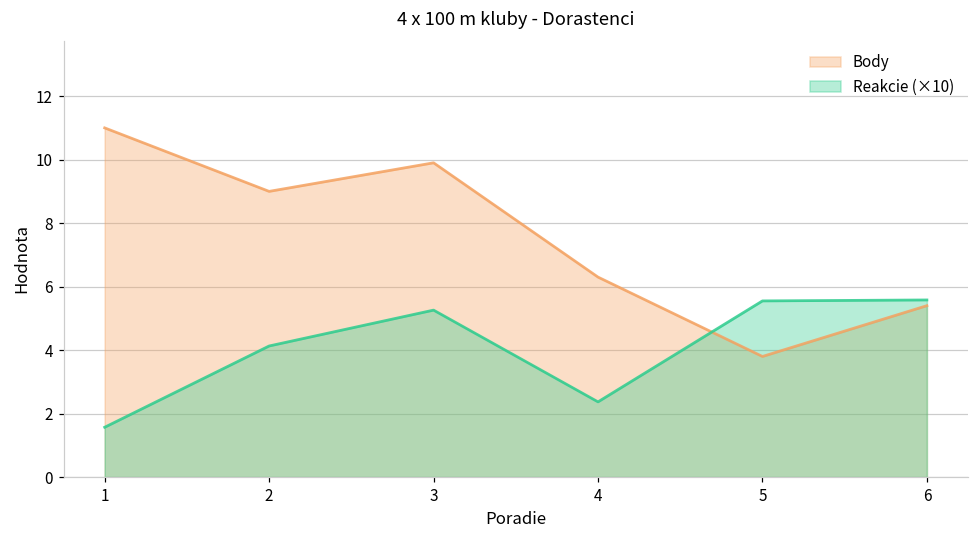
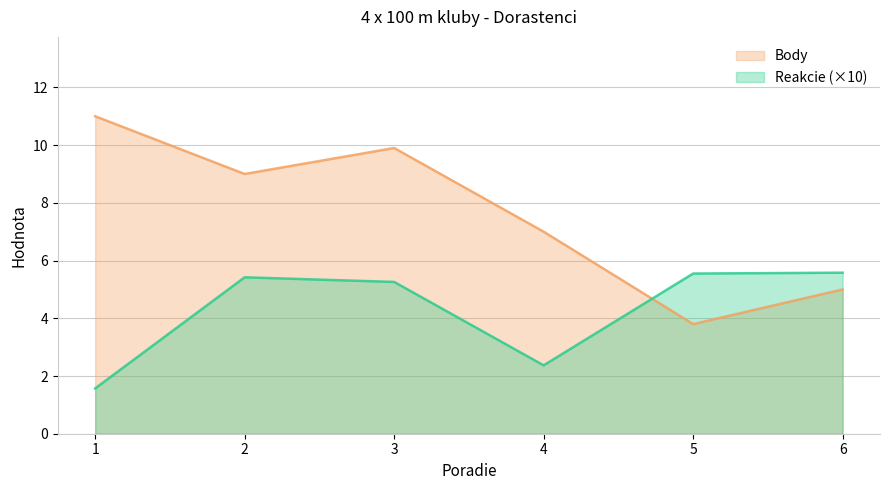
Reakcie (×10), 2: 4.1 -> 5.4
Body, 4: 6.3 -> 7.0
Body, 6: 5.4 -> 5.0
